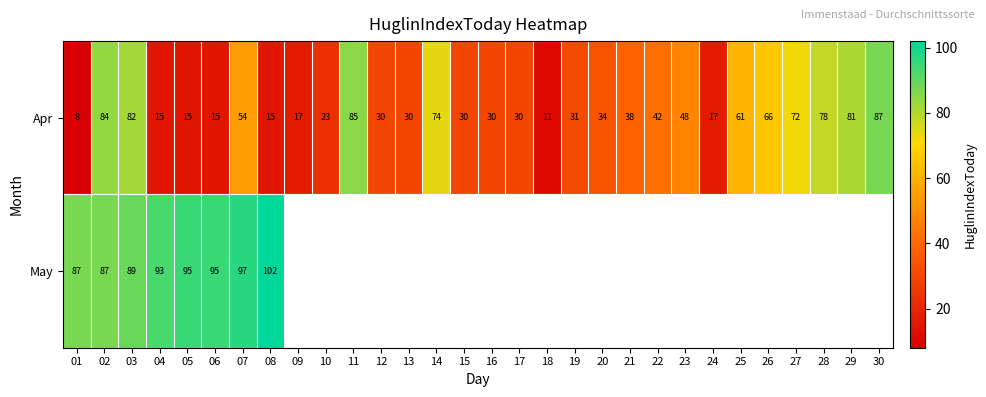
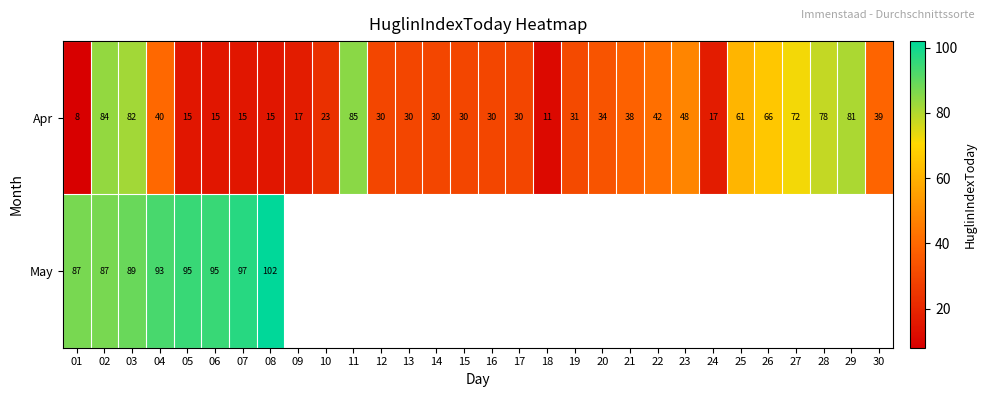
Apr, 04: 15 -> 40
Apr, 07: 54 -> 15
Apr, 14: 74 -> 30
Apr, 30: 87 -> 39
